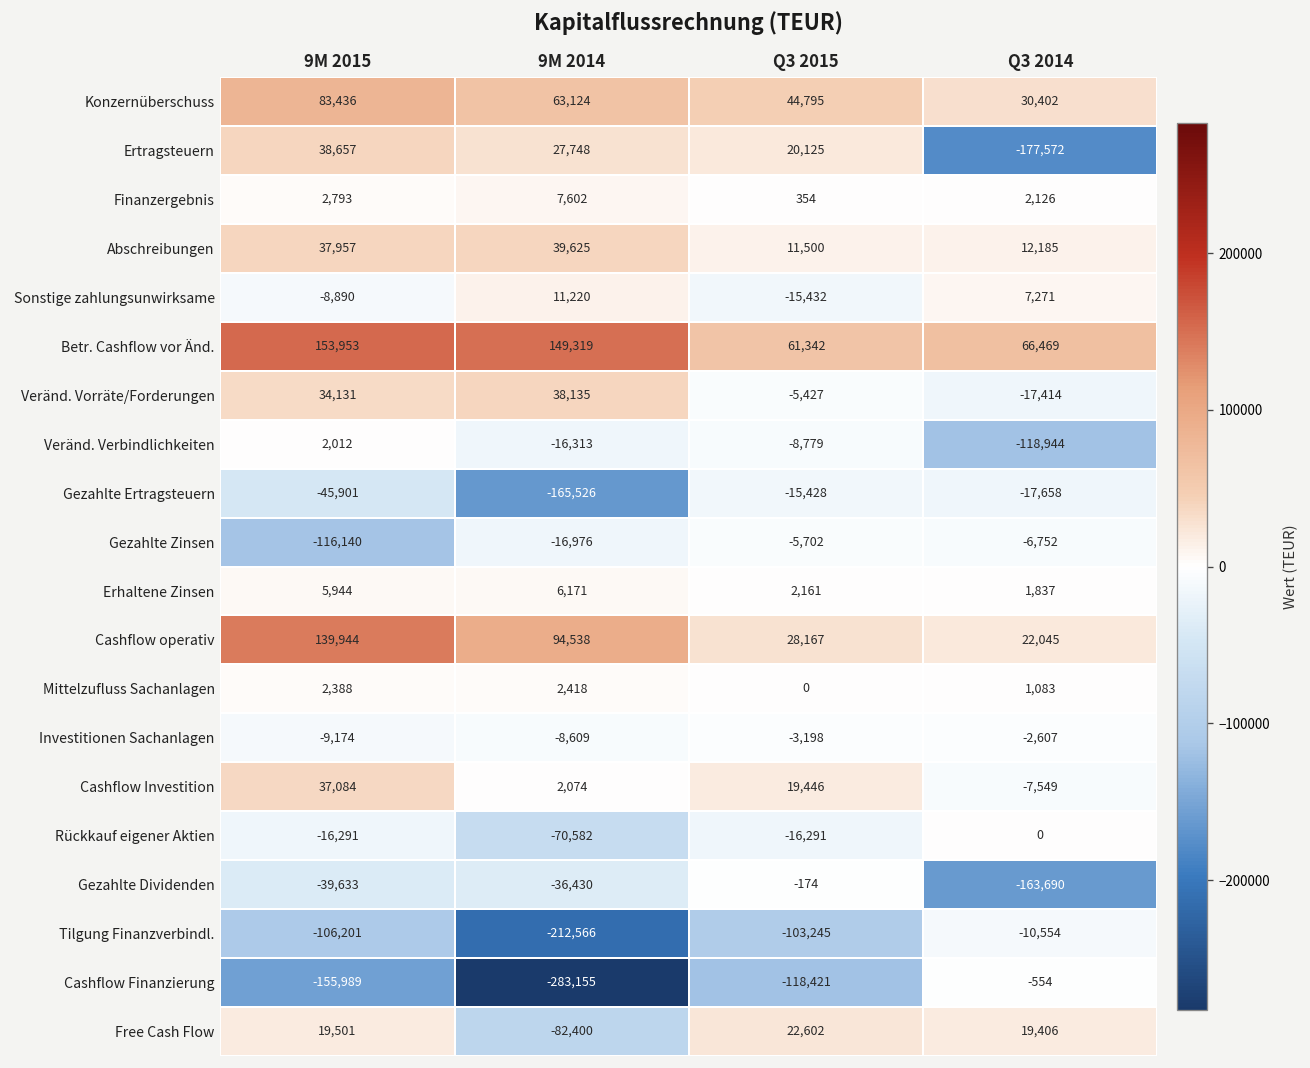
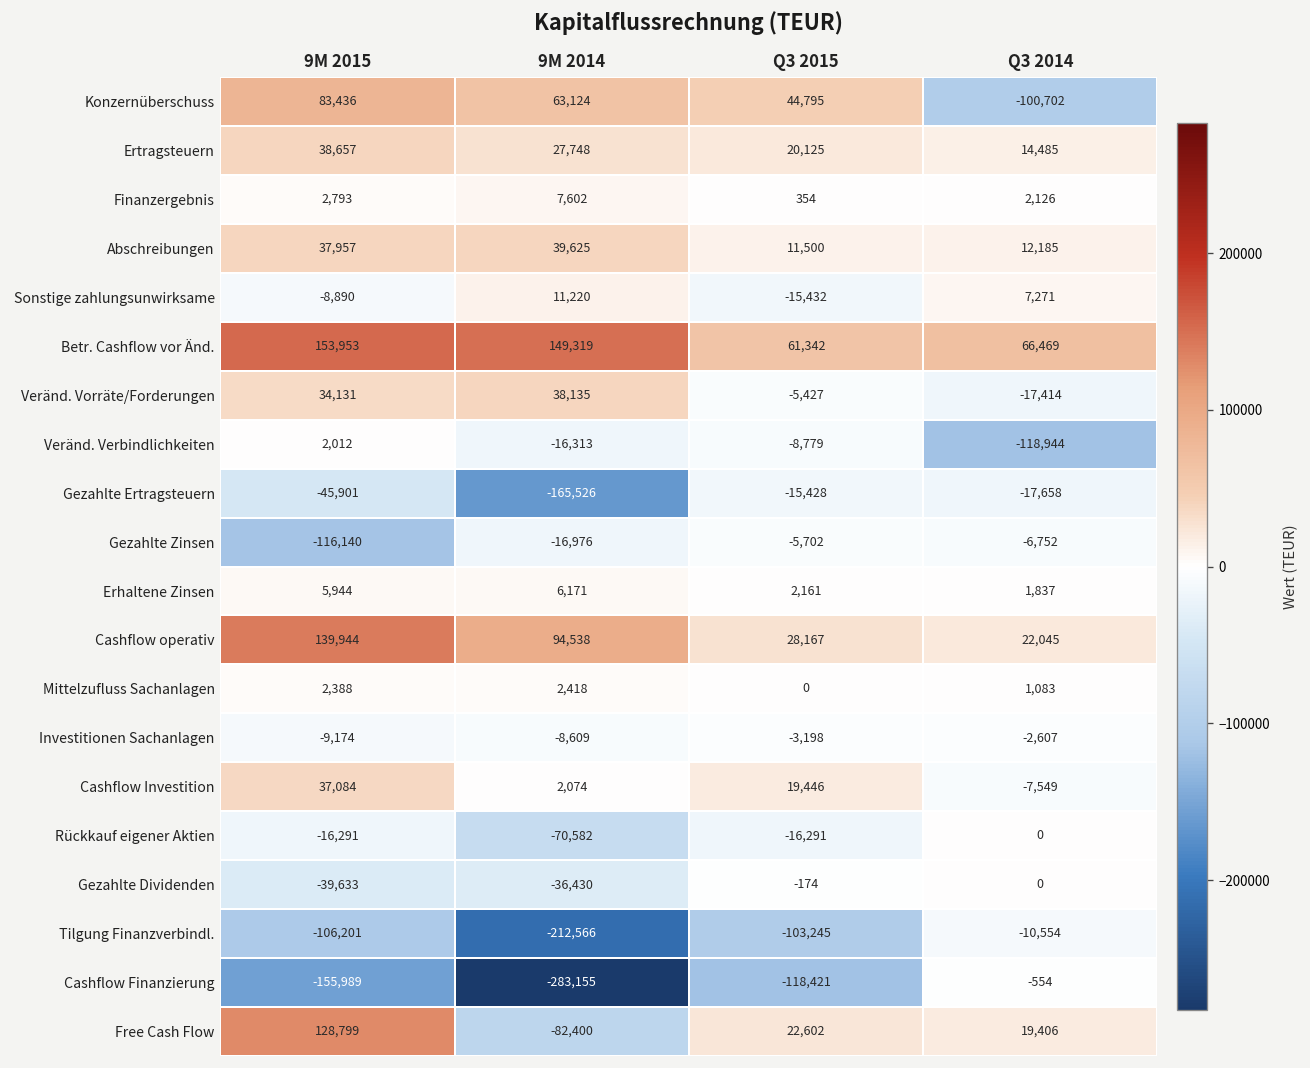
Konzernüberschuss, Q3 2014: 30,402 -> -100,702
Ertragsteuern, Q3 2014: -177,572 -> 14,485
Gezahlte Dividenden, Q3 2014: -163,690 -> 0
Free Cash Flow, 9M 2015: 19,501 -> 128,799
